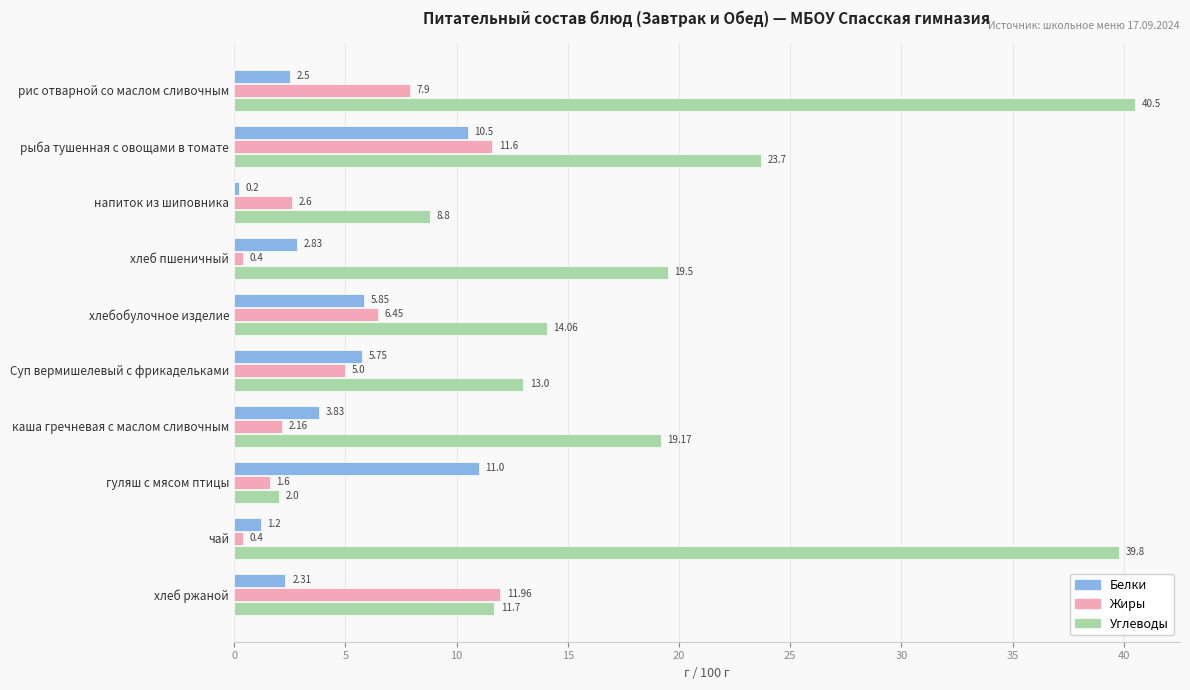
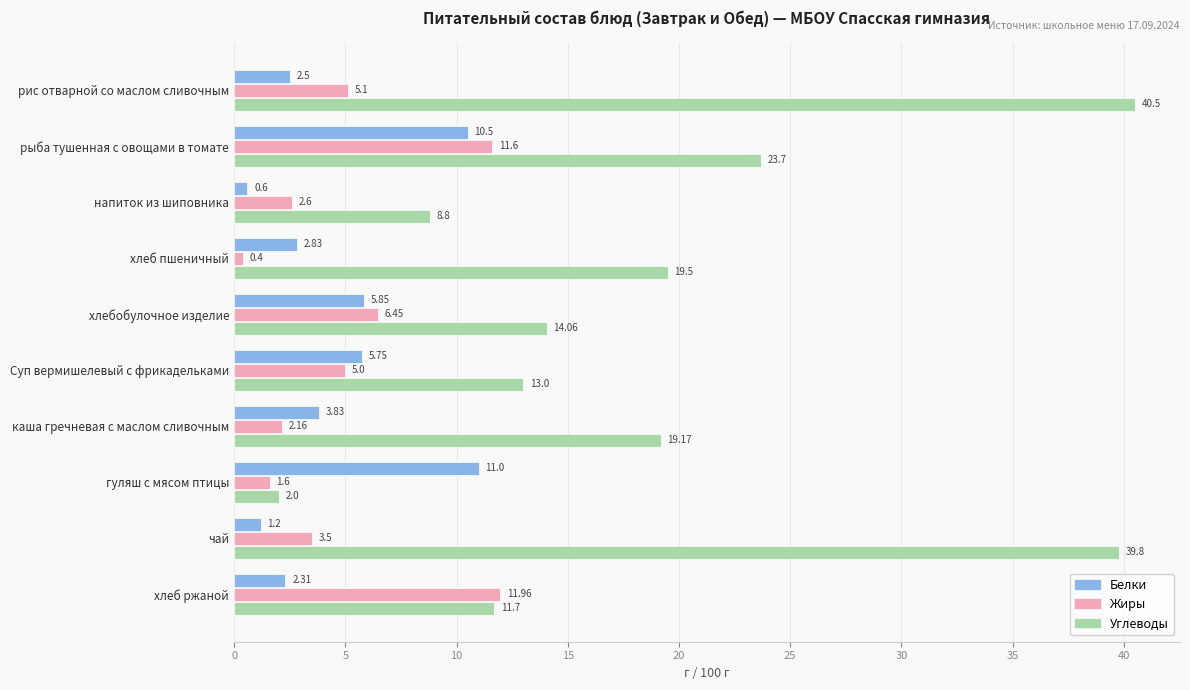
Жиры, рис отварной со маслом сливочным: 7.9 -> 5.1
Белки, напиток из шиповника: 0.2 -> 0.6
Жиры, чай: 0.4 -> 3.5
